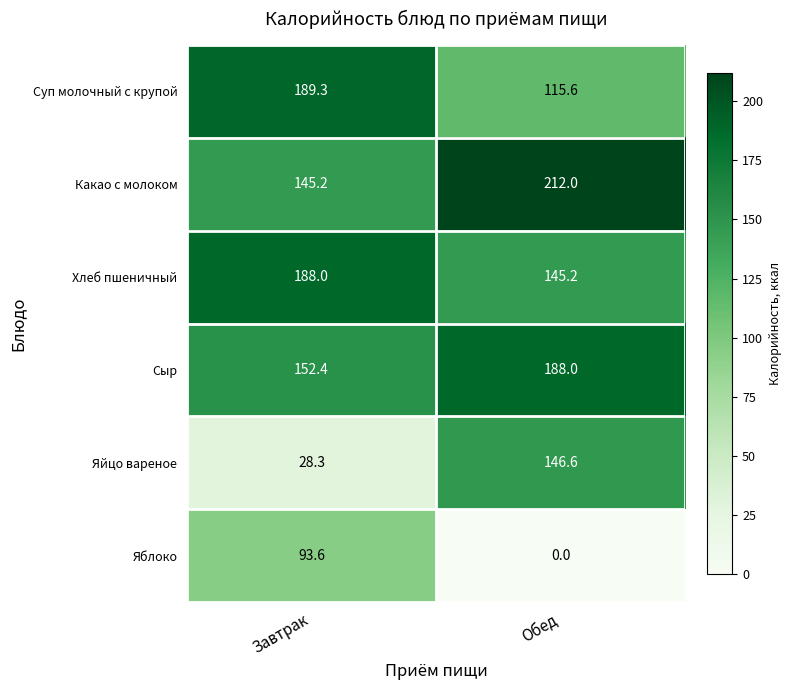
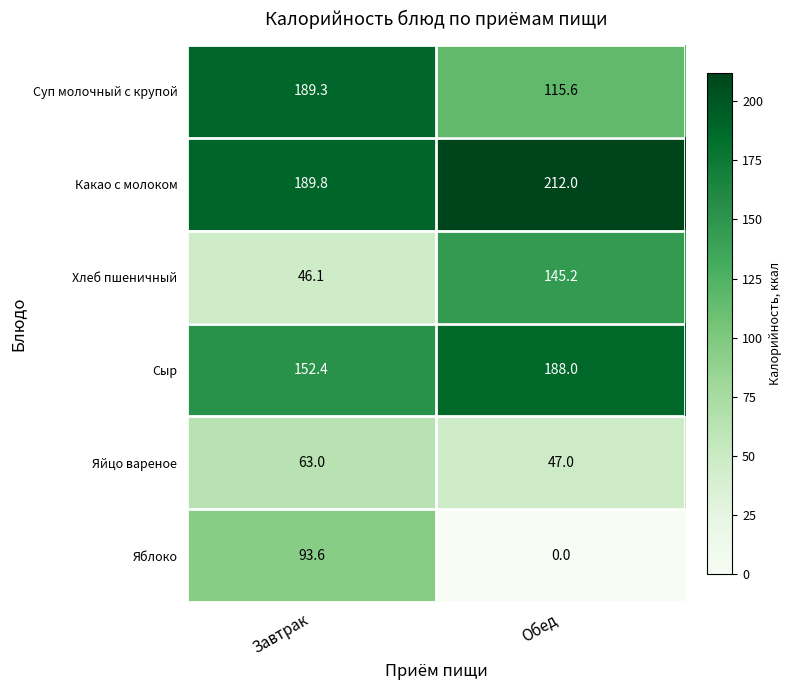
Какао с молоком, Завтрак: 145.2 -> 189.8
Хлеб пшеничный, Завтрак: 188.0 -> 46.1
Яйцо вареное, Завтрак: 28.3 -> 63.0
Яйцо вареное, Обед: 146.6 -> 47.0
